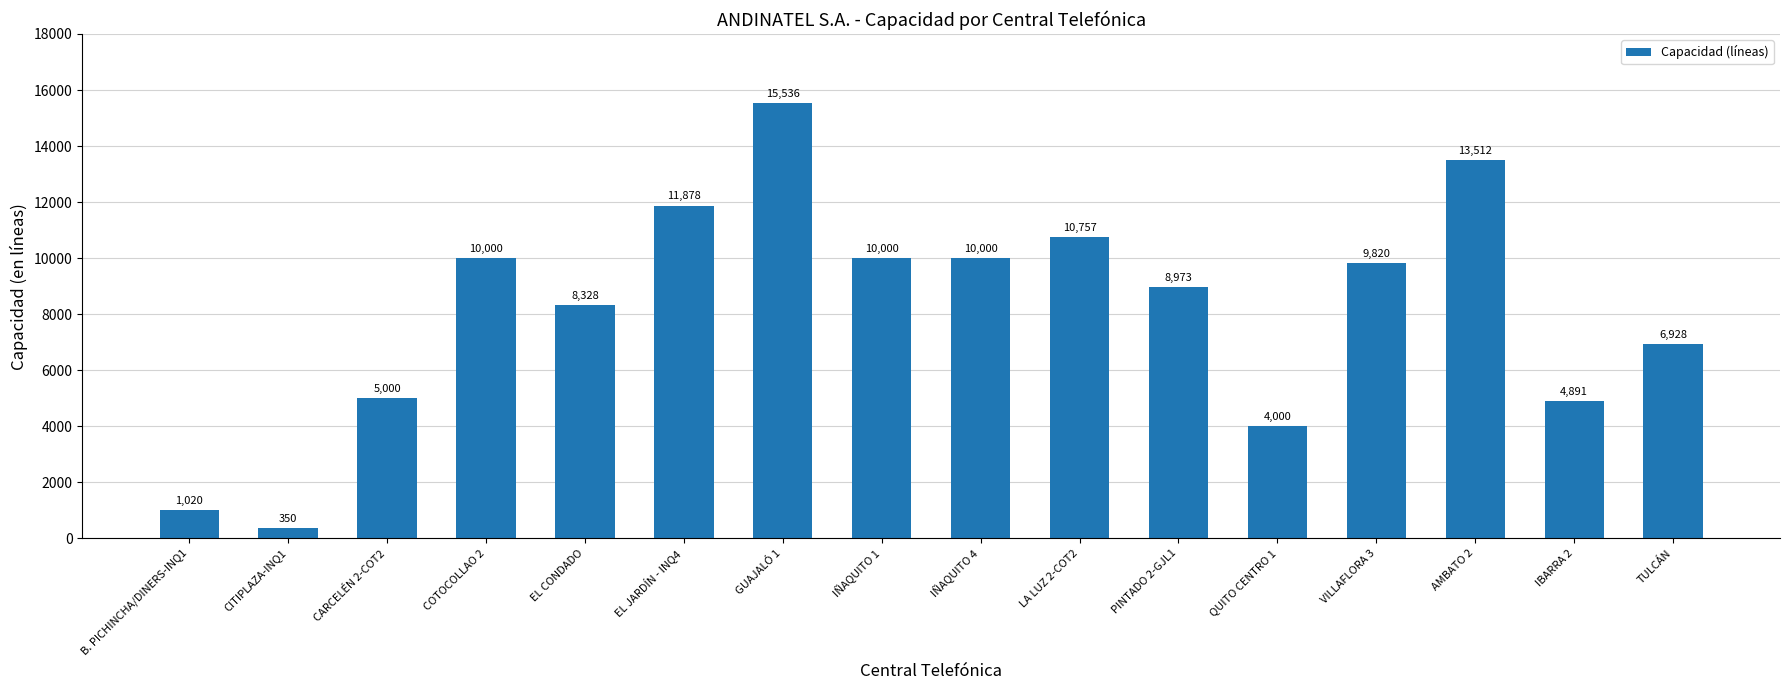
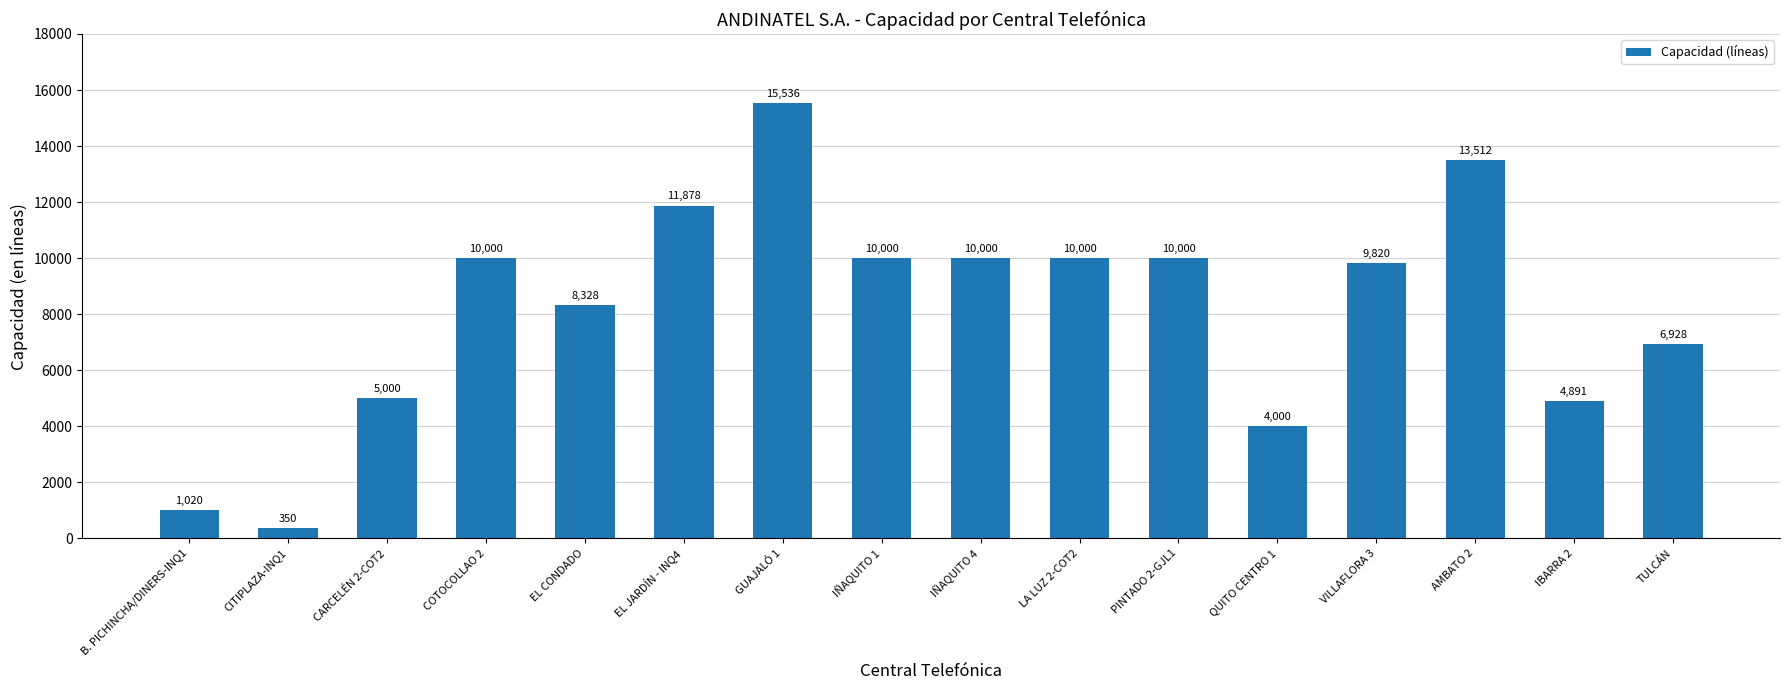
LA LUZ 2-COT2: 10,757 -> 10,000
PINTADO 2-GJL1: 8,973 -> 10,000
